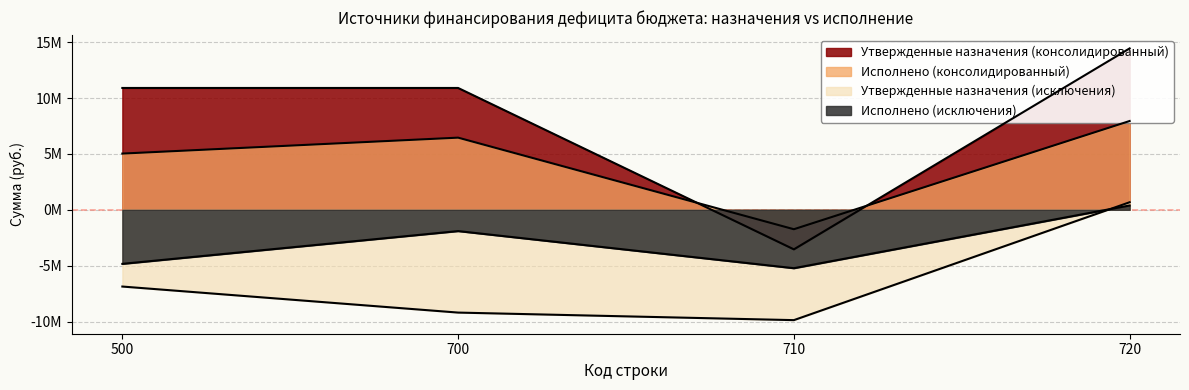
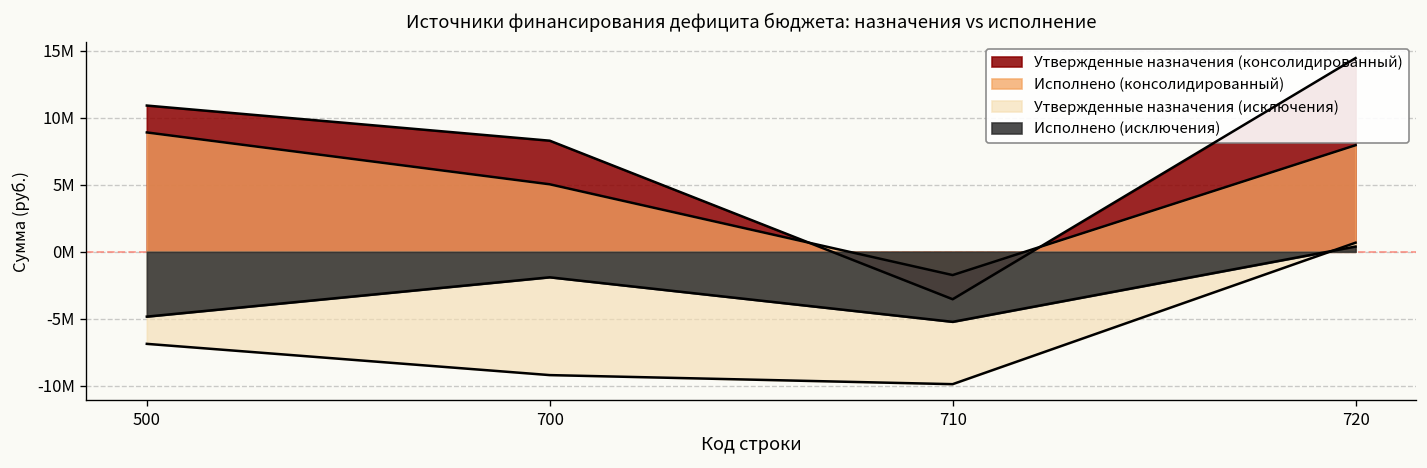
Исполнено (консолидированный), 500: 5000000 -> 8900000
Утвержденные назначения (консолидированный), 700: 10900000 -> 8300000
Исполнено (консолидированный), 700: 6500000 -> 5000000
